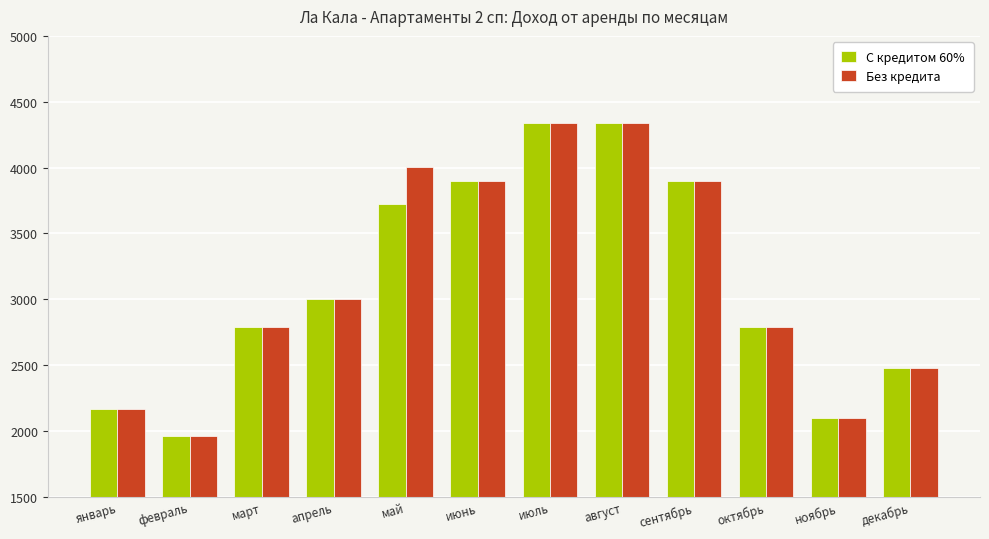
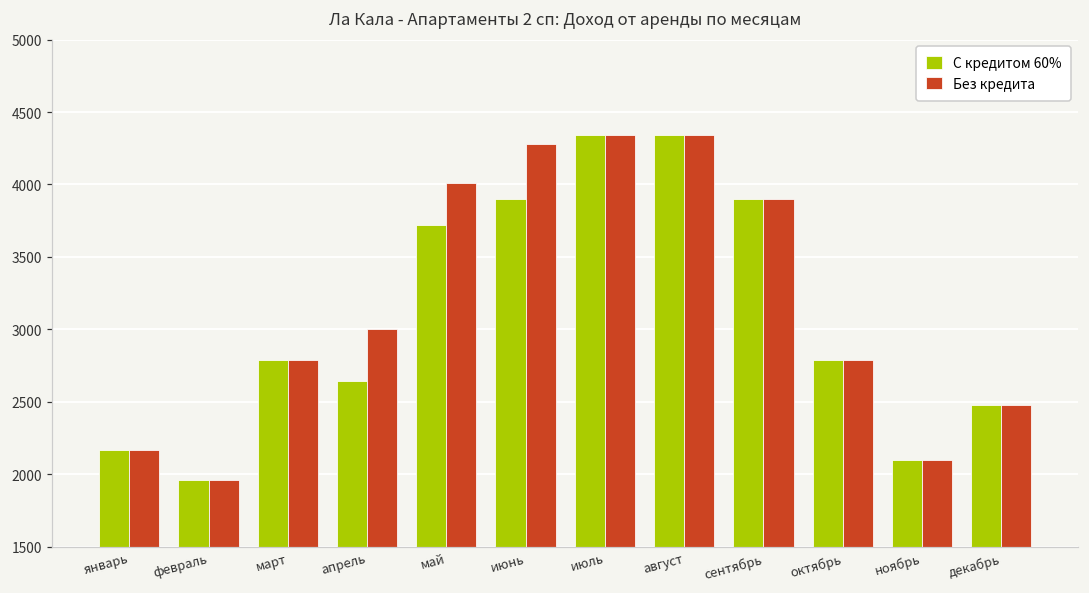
С кредитом 60%, апрель: 3000 -> 2640
Без кредита, июнь: 3900 -> 4280
